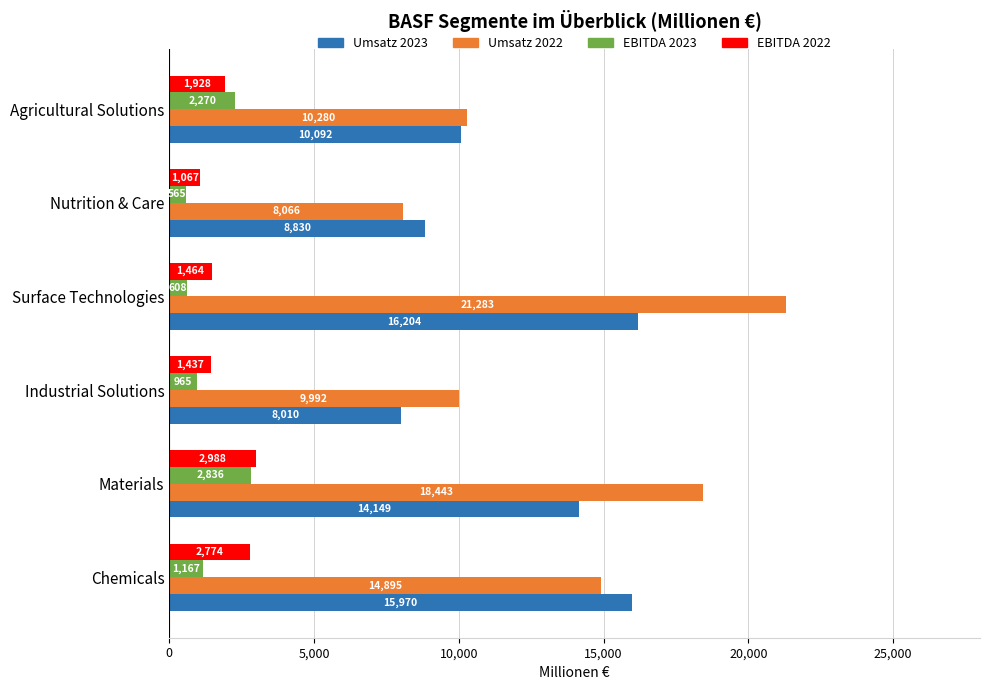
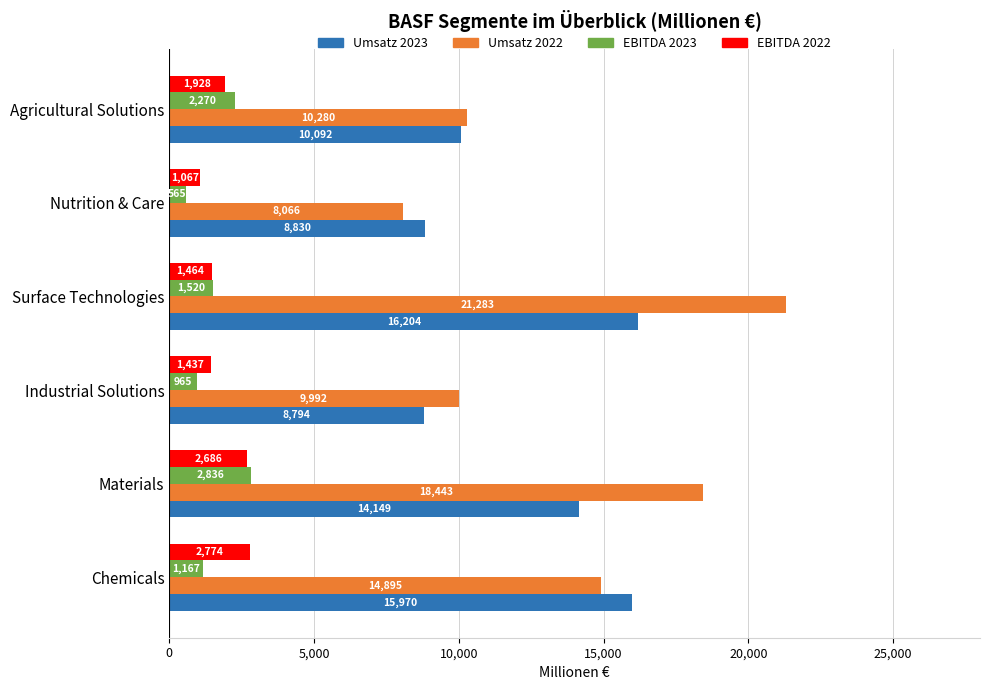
EBITDA 2023, Surface Technologies: 608 -> 1,520
Umsatz 2023, Industrial Solutions: 8,010 -> 8,794
EBITDA 2022, Materials: 2,988 -> 2,686
